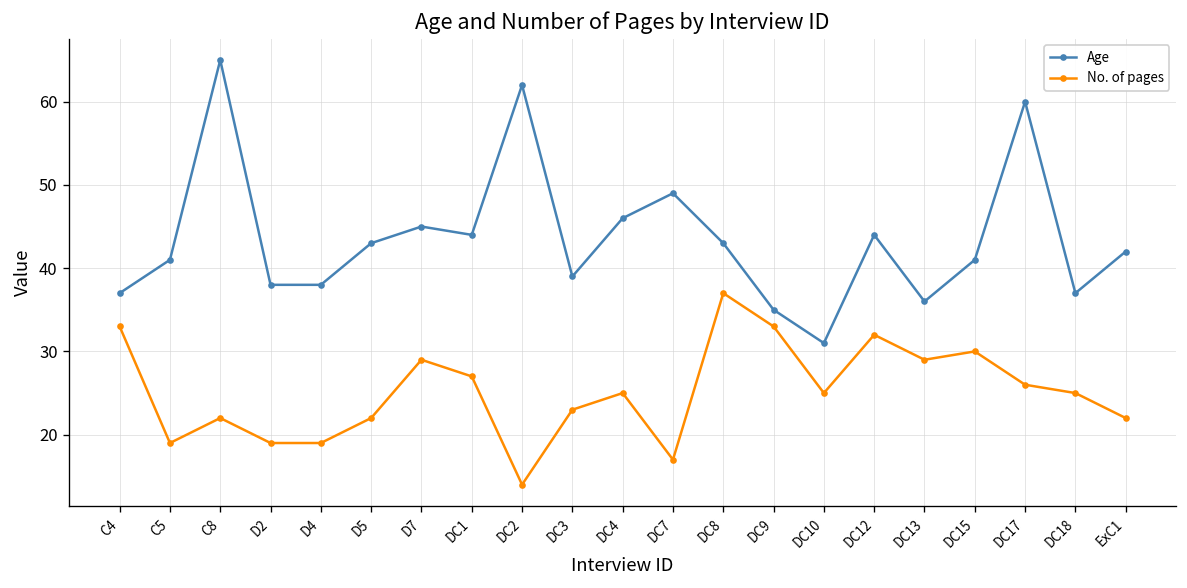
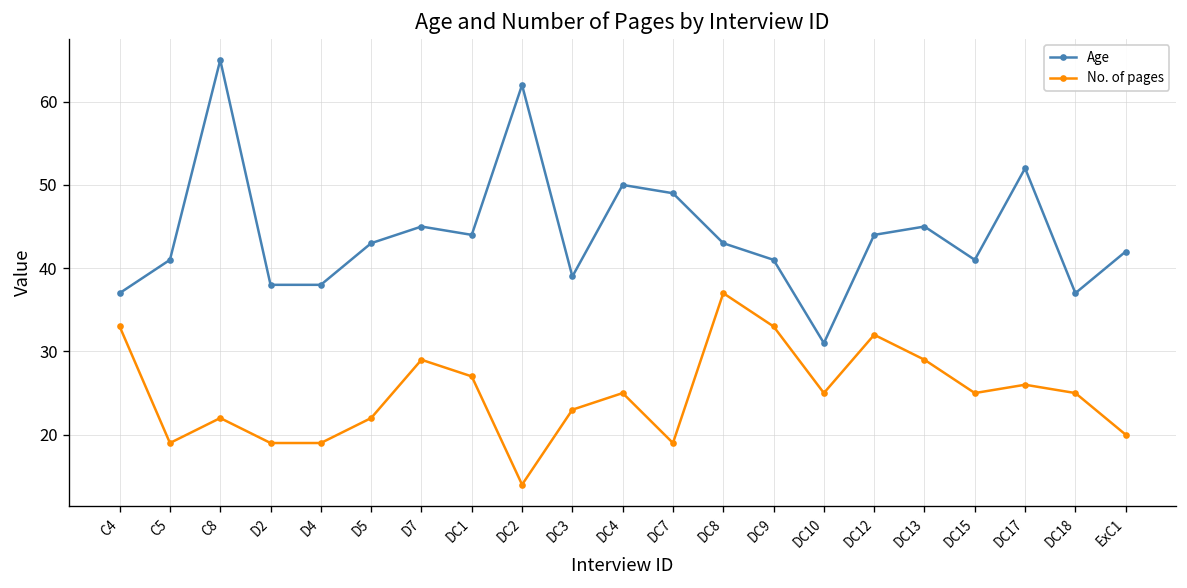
Age, DC4: 46 -> 50
No. of pages, DC7: 17 -> 19
Age, DC9: 35 -> 41
Age, DC13: 36 -> 45
No. of pages, DC15: 30 -> 25
Age, DC17: 60 -> 52
No. of pages, ExC1: 22 -> 20
